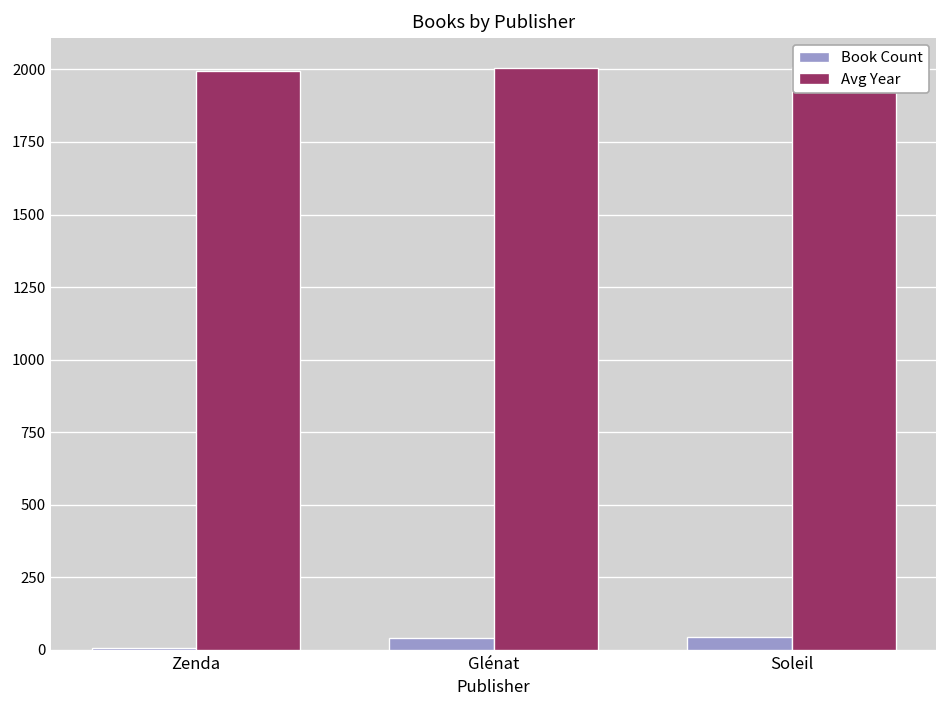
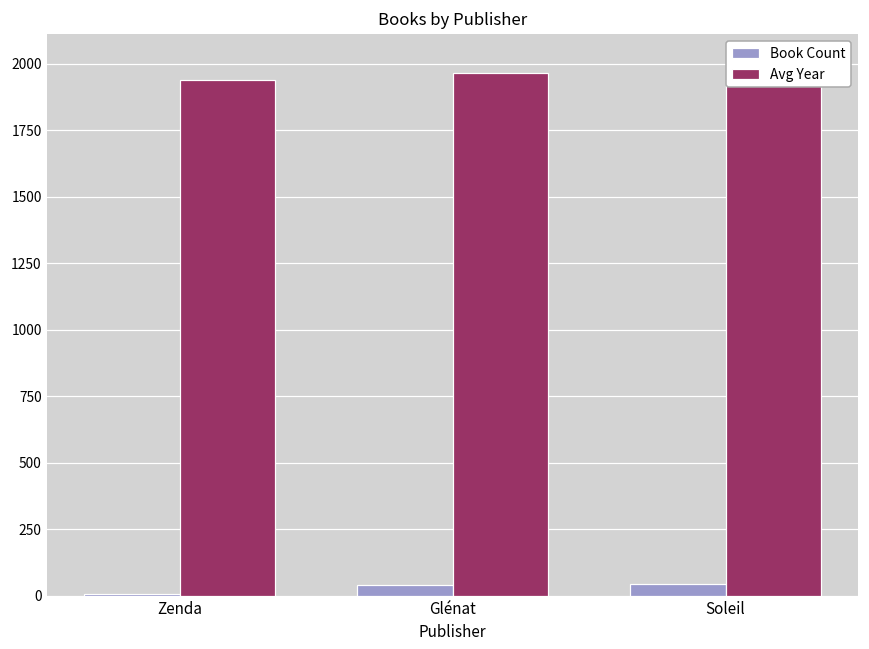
Avg Year, Zenda: 2000 -> 1940
Avg Year, Glénat: 2000 -> 1960
